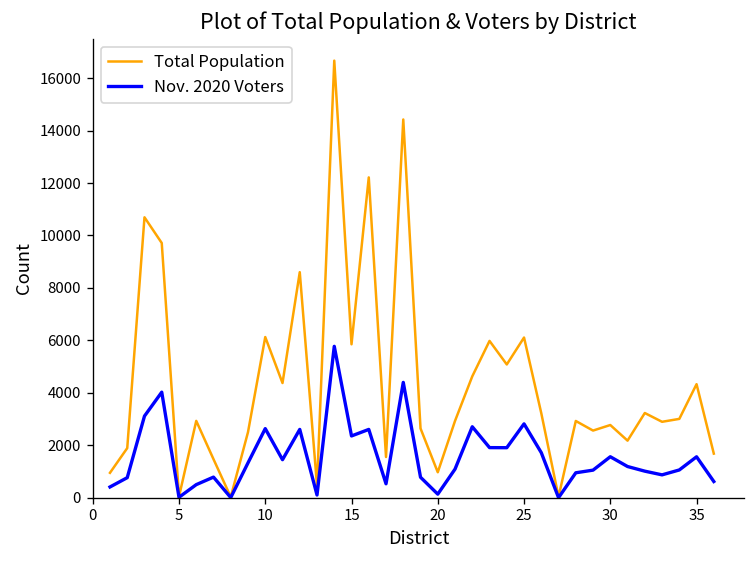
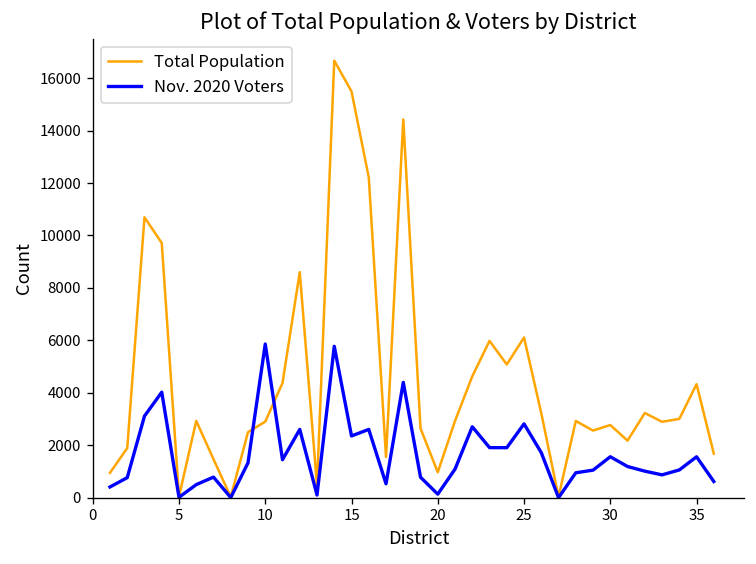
Total Population, 10: 6100 -> 2900
Nov. 2020 Voters, 10: 2600 -> 5900
Total Population, 15: 5900 -> 15500
